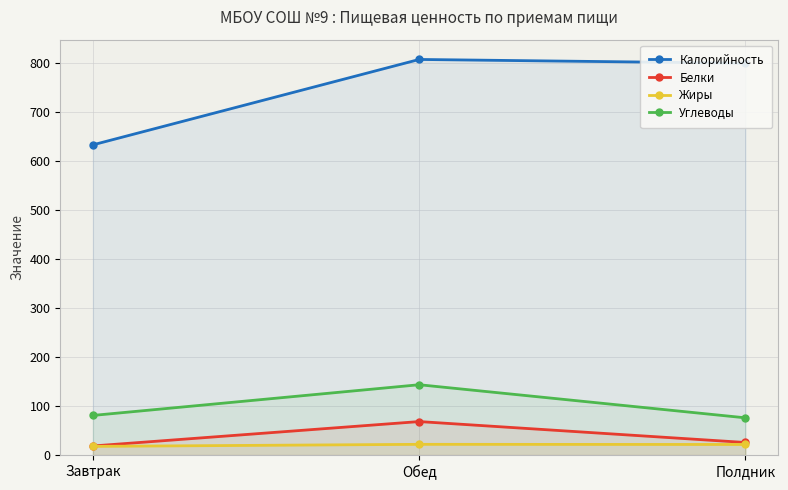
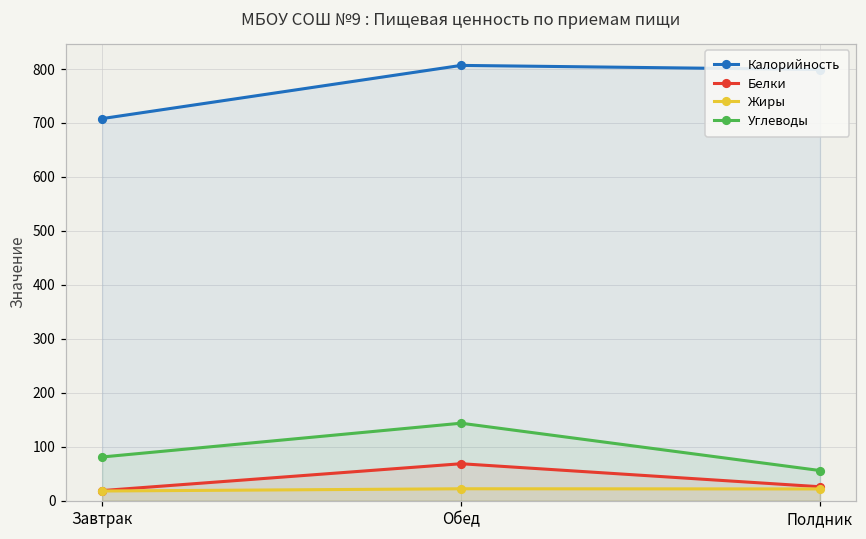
Калорийность, Завтрак: 630 -> 710
Углеводы, Полдник: 80 -> 60
